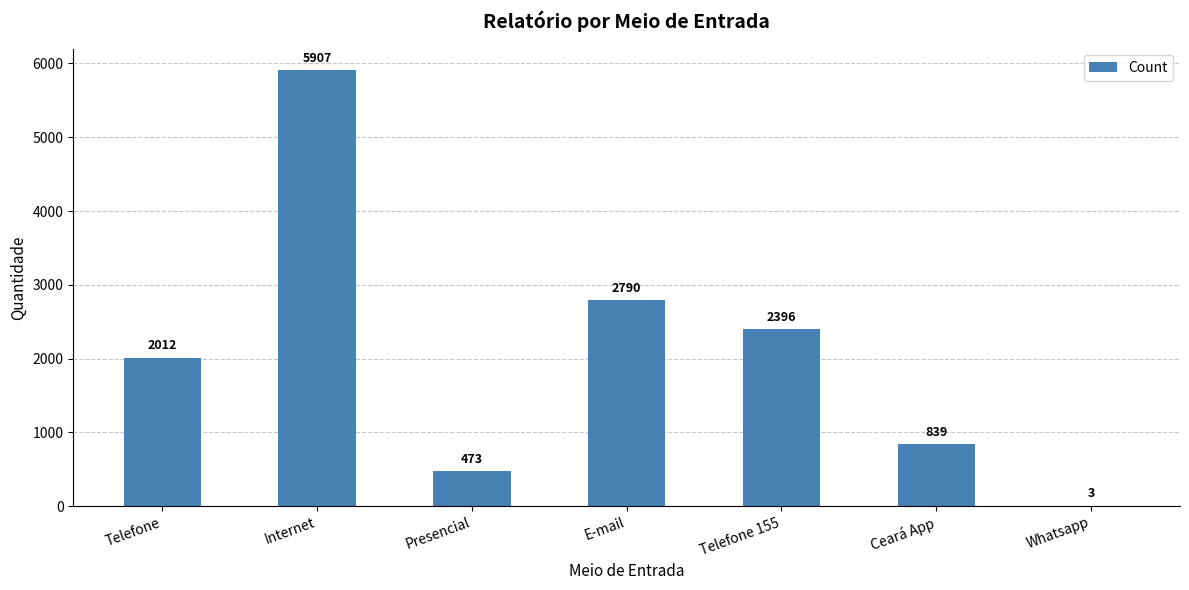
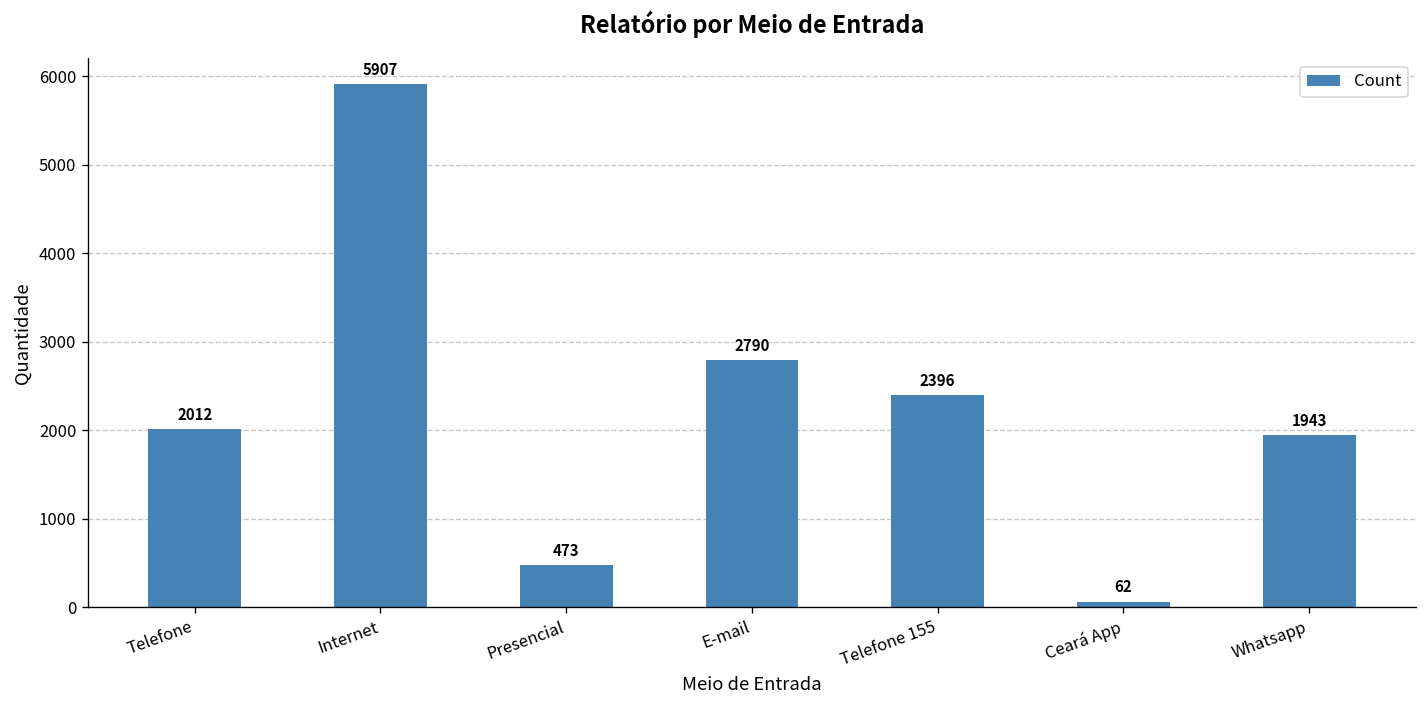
Ceará App: 839 -> 62
Whatsapp: 3 -> 1943
